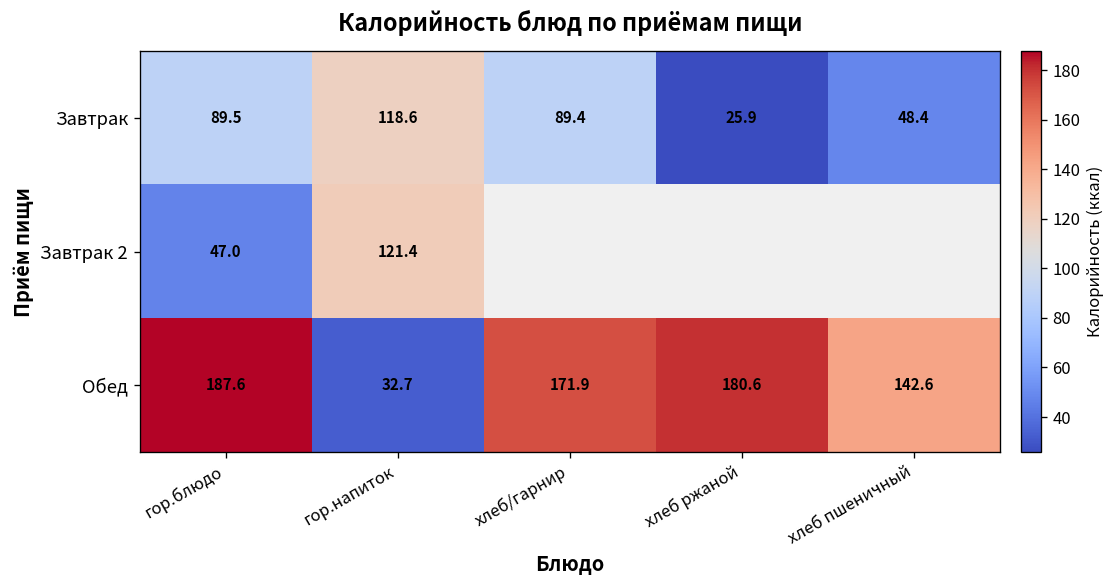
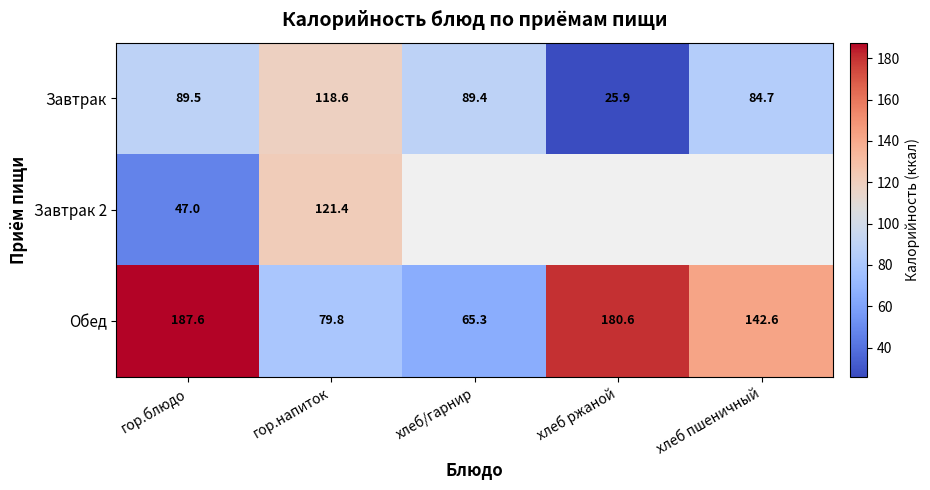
Завтрак, хлеб пшеничный: 48.4 -> 84.7
Обед, гор.напиток: 32.7 -> 79.8
Обед, хлеб/гарнир: 171.9 -> 65.3
